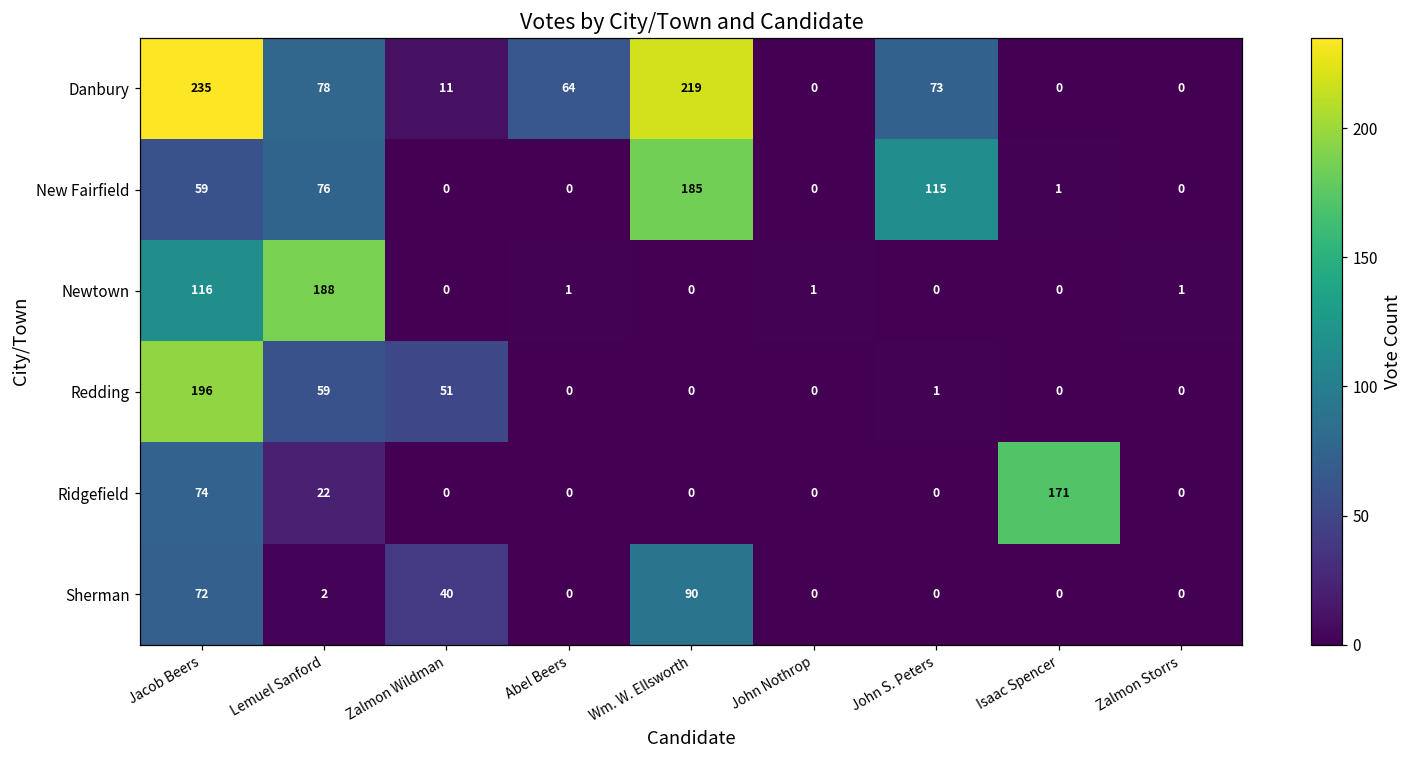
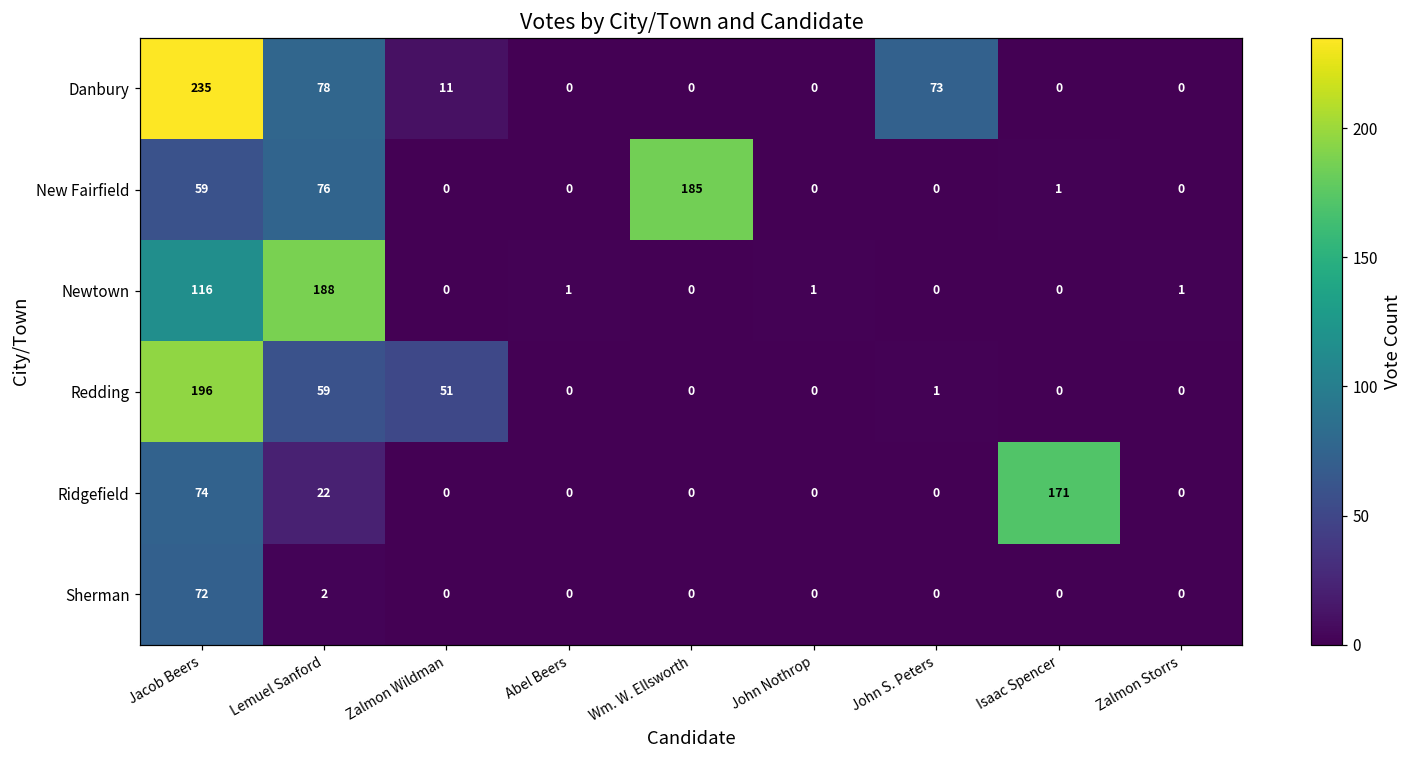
Danbury, Abel Beers: 64 -> 0
Danbury, Wm. W. Ellsworth: 219 -> 0
New Fairfield, John S. Peters: 115 -> 0
Sherman, Zalmon Wildman: 40 -> 0
Sherman, Wm. W. Ellsworth: 90 -> 0
